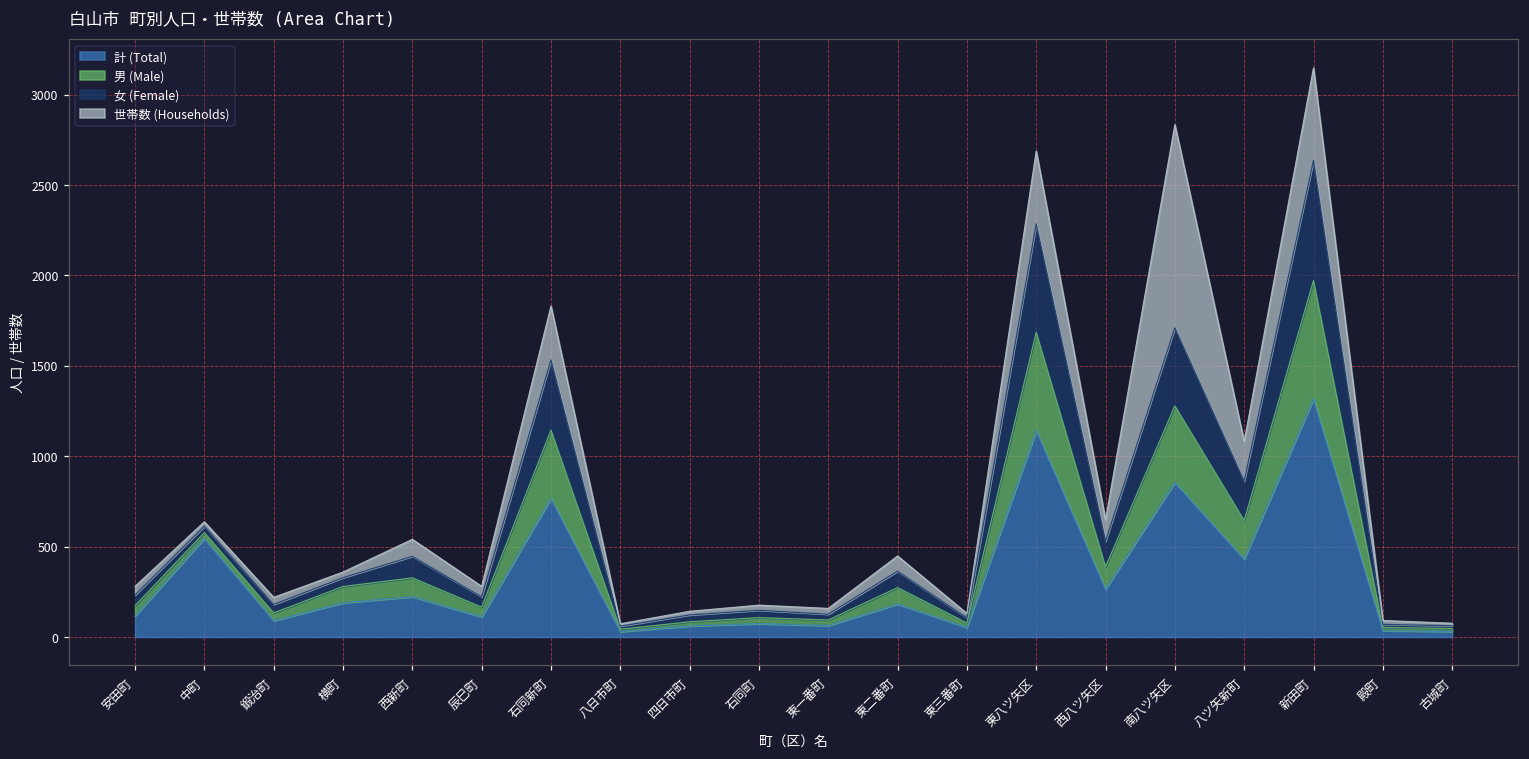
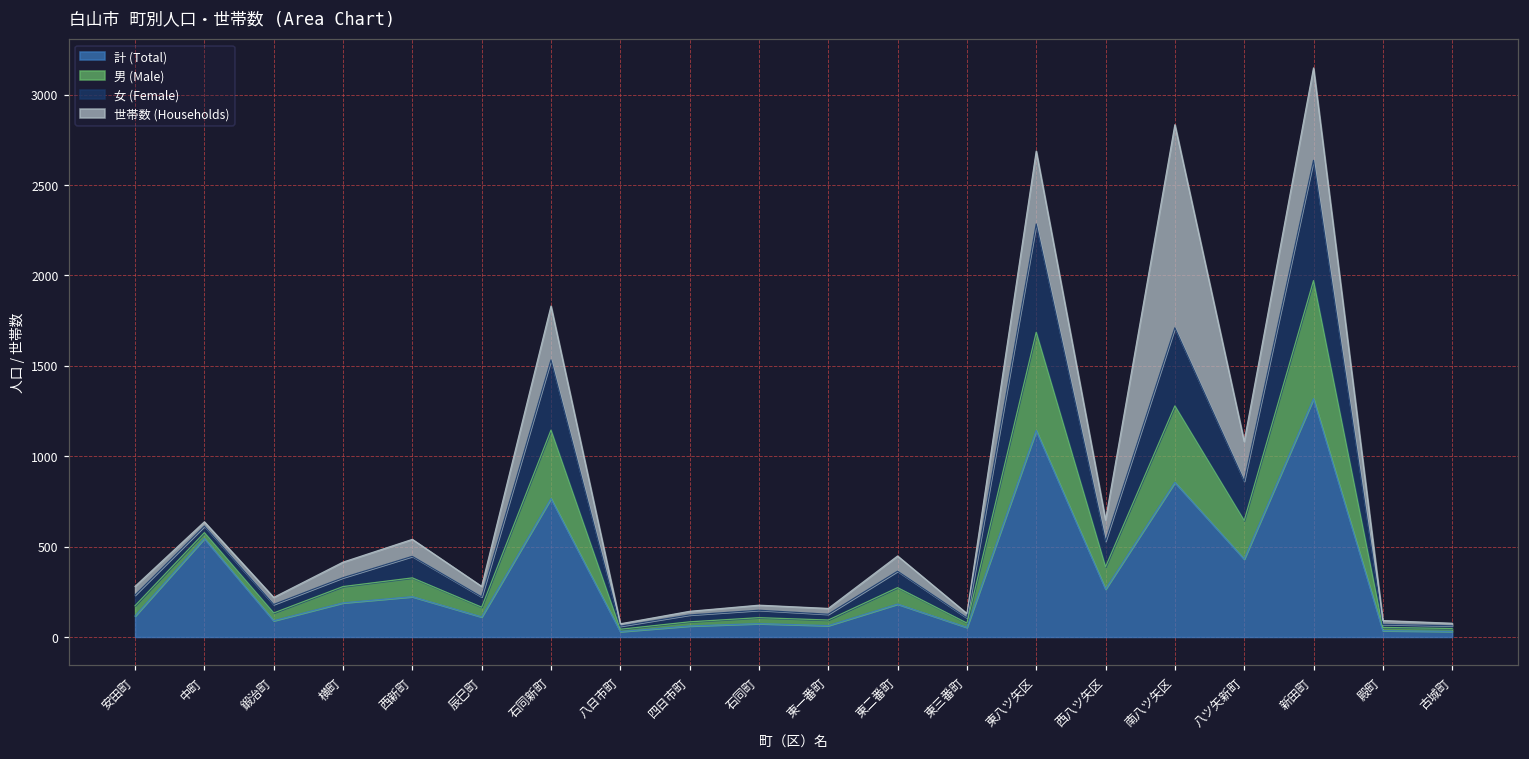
世帯数 (Households), 横町: 30 -> 90
